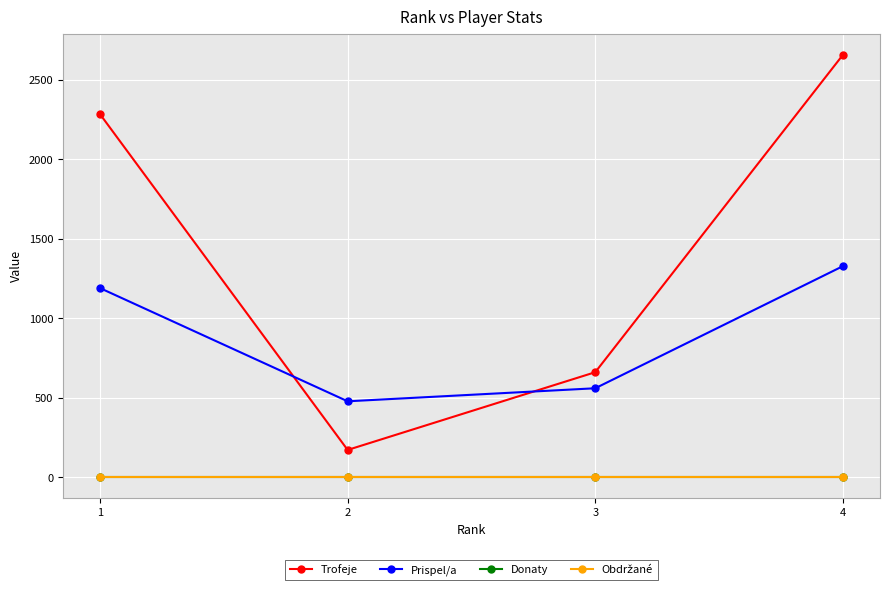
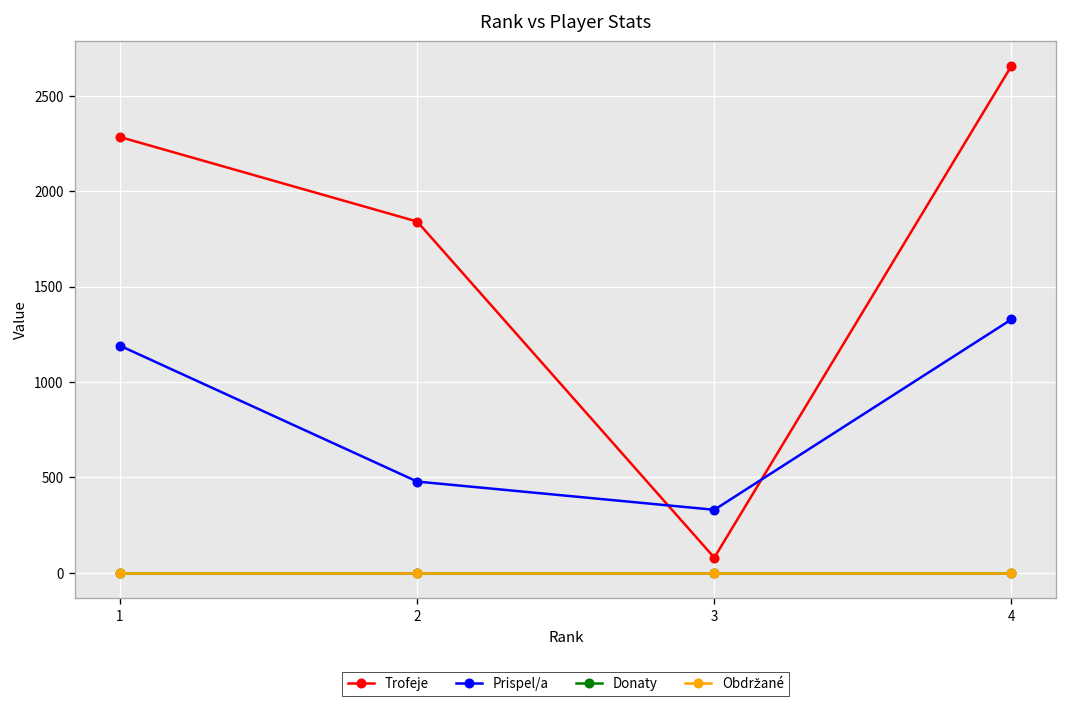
Trofeje, 2: 170 -> 1840
Trofeje, 3: 660 -> 80
Prispel/a, 3: 560 -> 330
